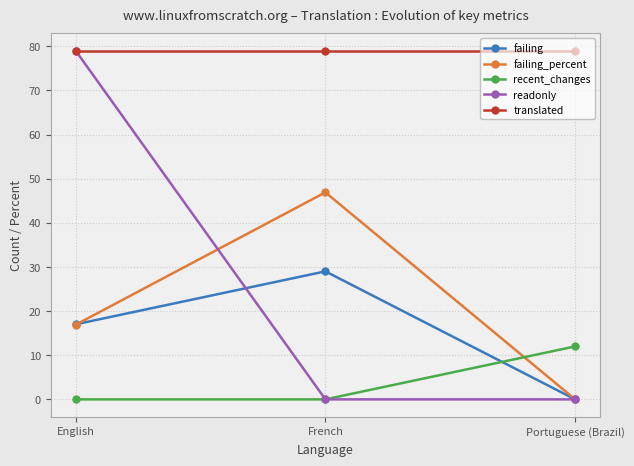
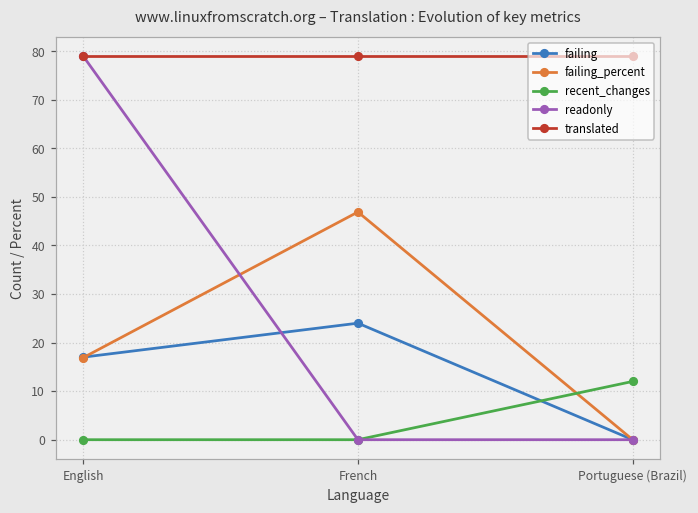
failing, French: 29 -> 24
